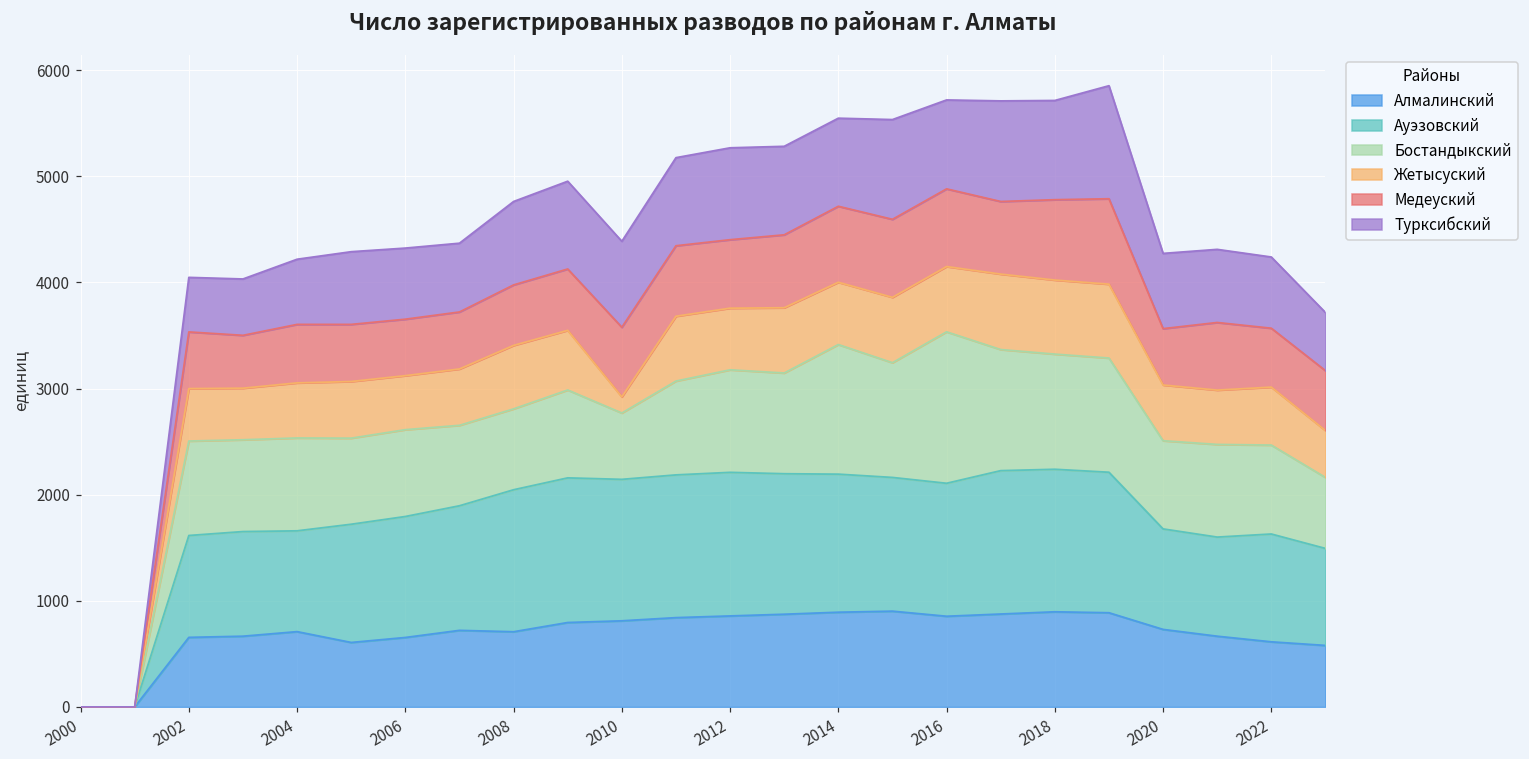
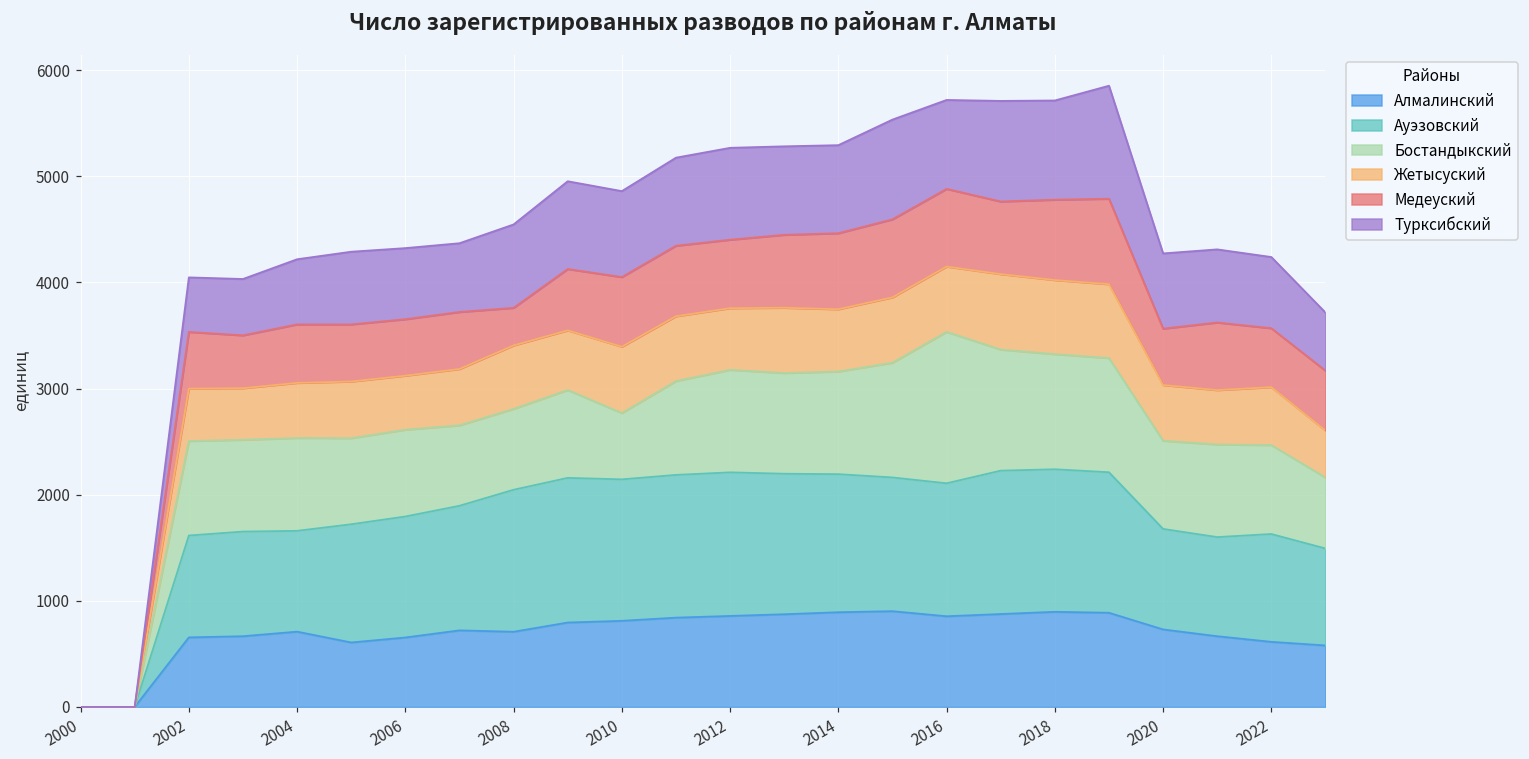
Медеуский, 2008: 600 -> 400
Жетысуский, 2010: 200 -> 600
Бостандыкский, 2014: 1200 -> 1000
